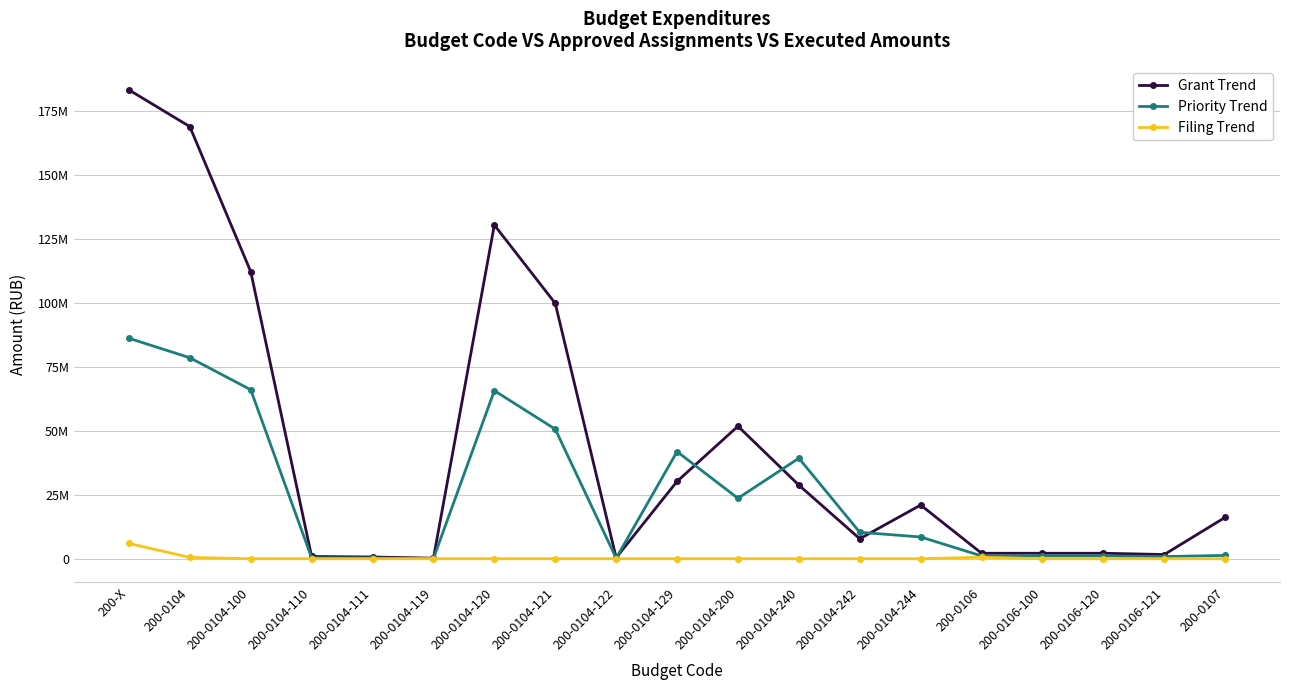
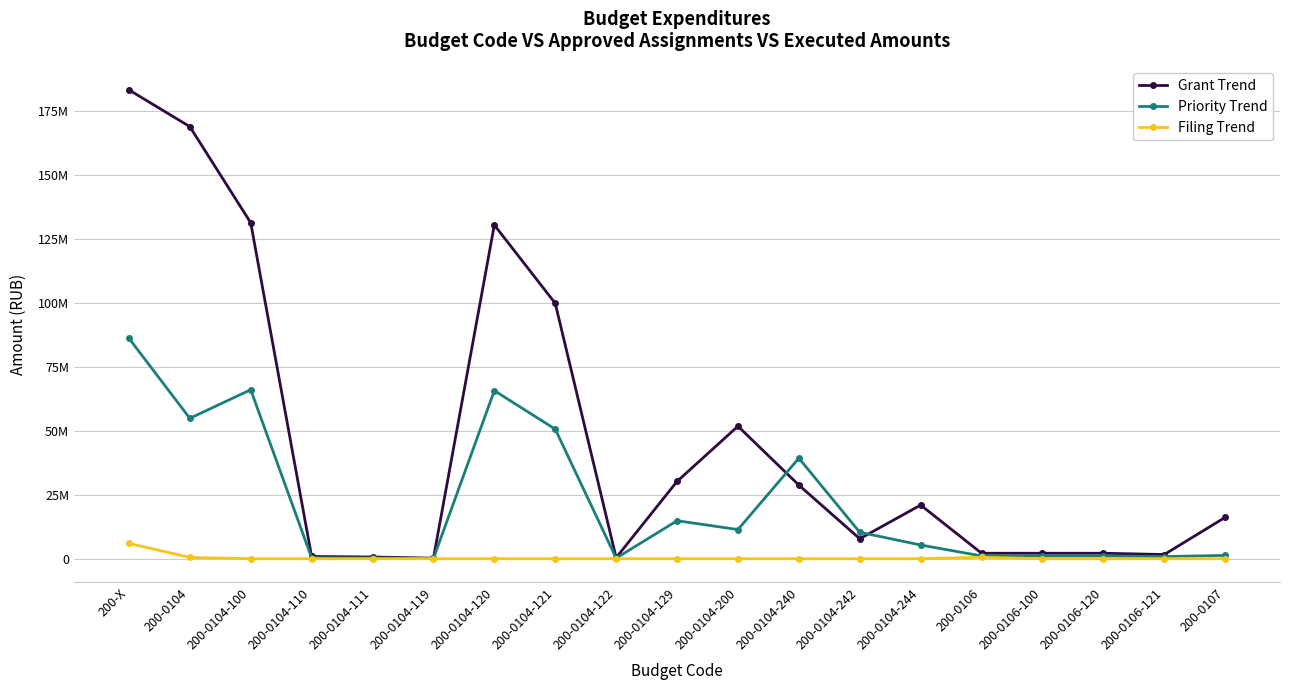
Priority Trend, 200-0104: 79000000 -> 55000000
Grant Trend, 200-0104-100: 112000000 -> 131000000
Priority Trend, 200-0104-129: 42000000 -> 15000000
Priority Trend, 200-0104-200: 24000000 -> 11000000
Priority Trend, 200-0104-244: 8000000 -> 5000000
